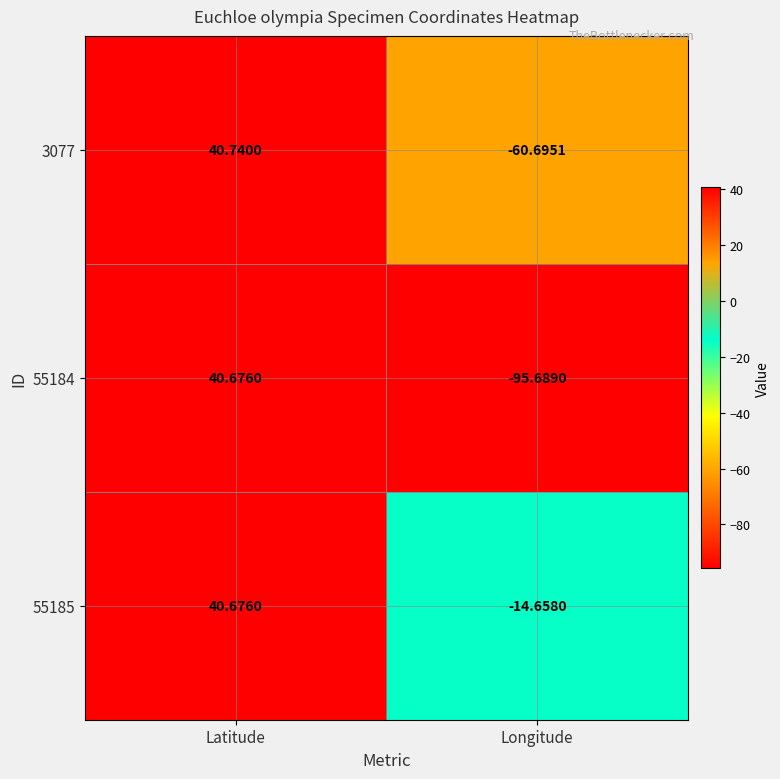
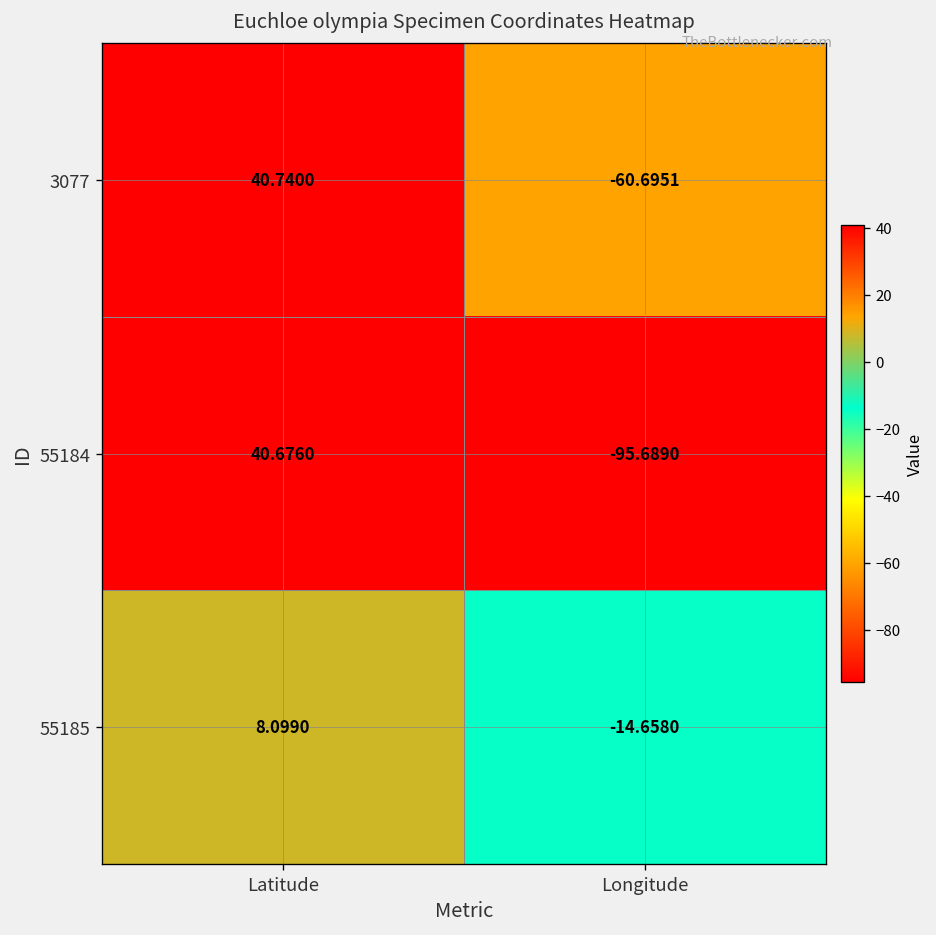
55185, Latitude: 40.6760 -> 8.0990
